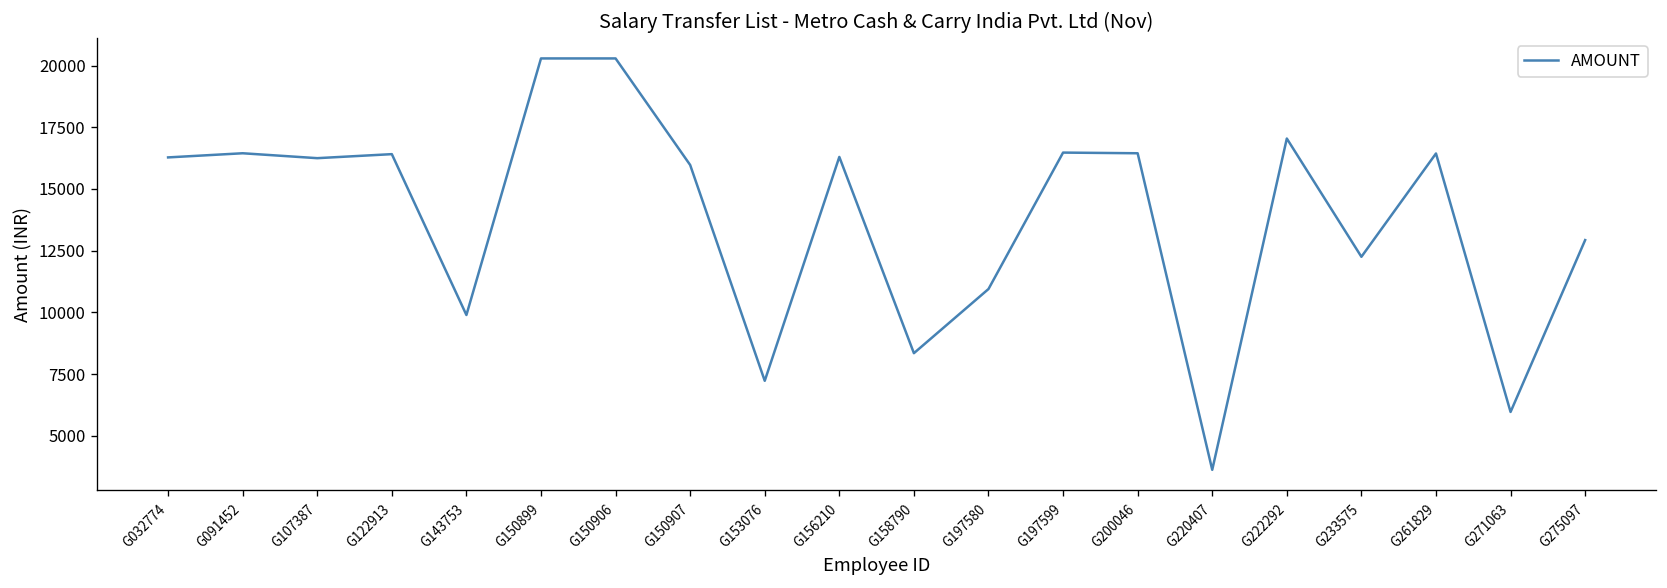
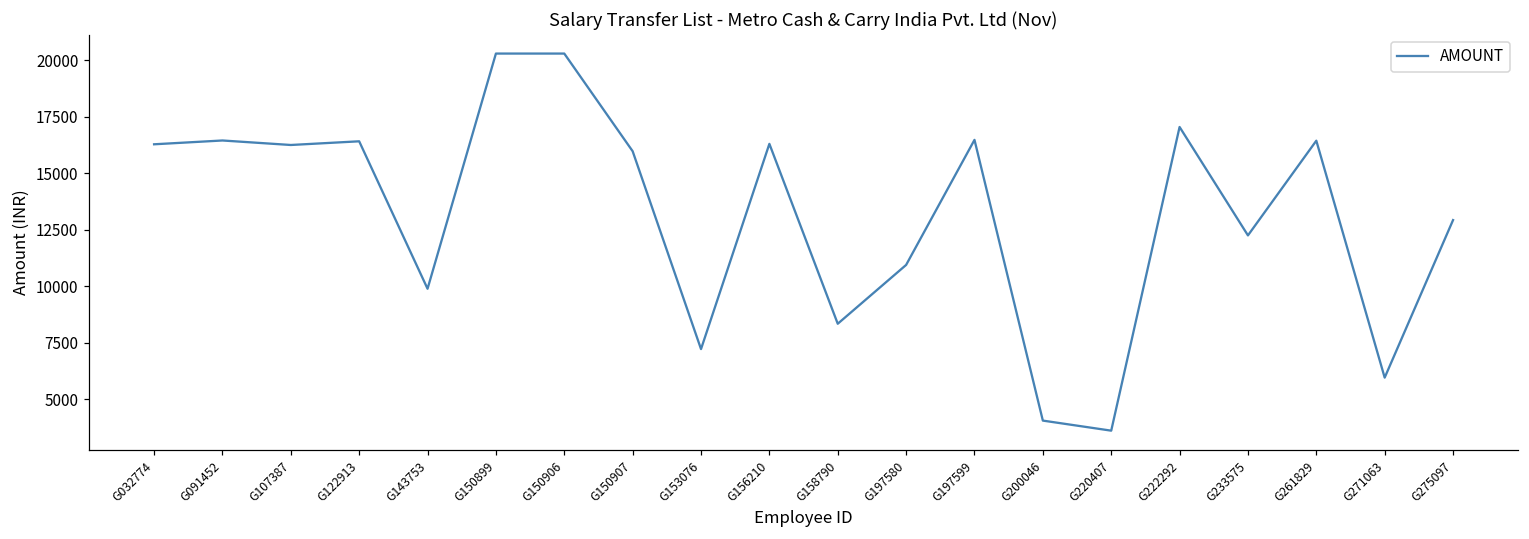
G200046: 16400 -> 4100
